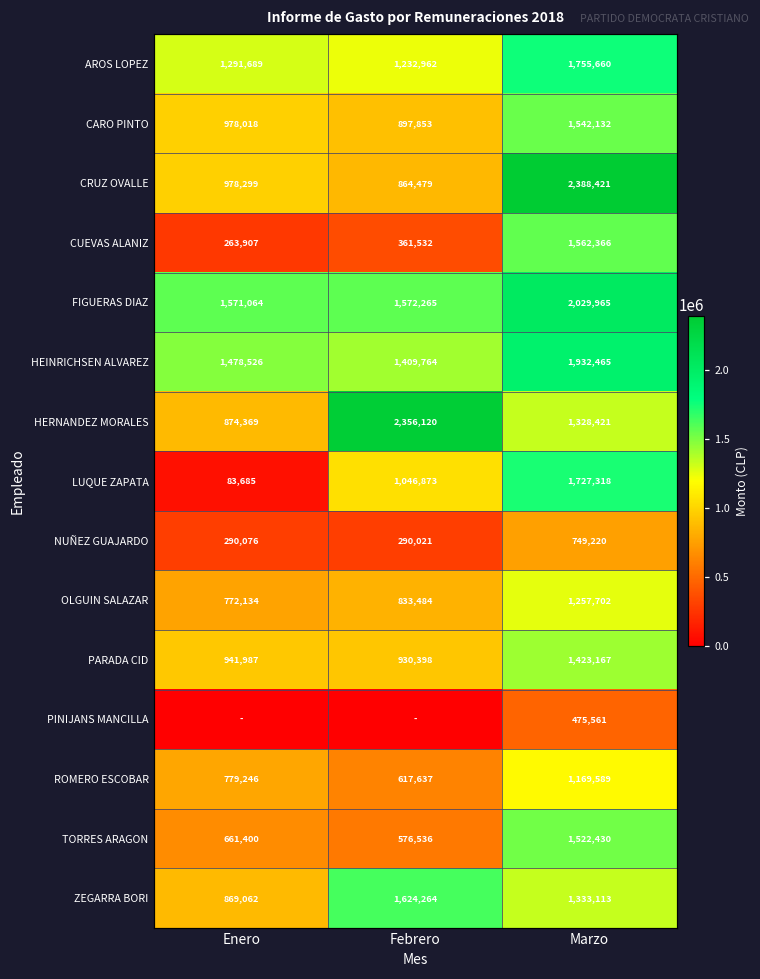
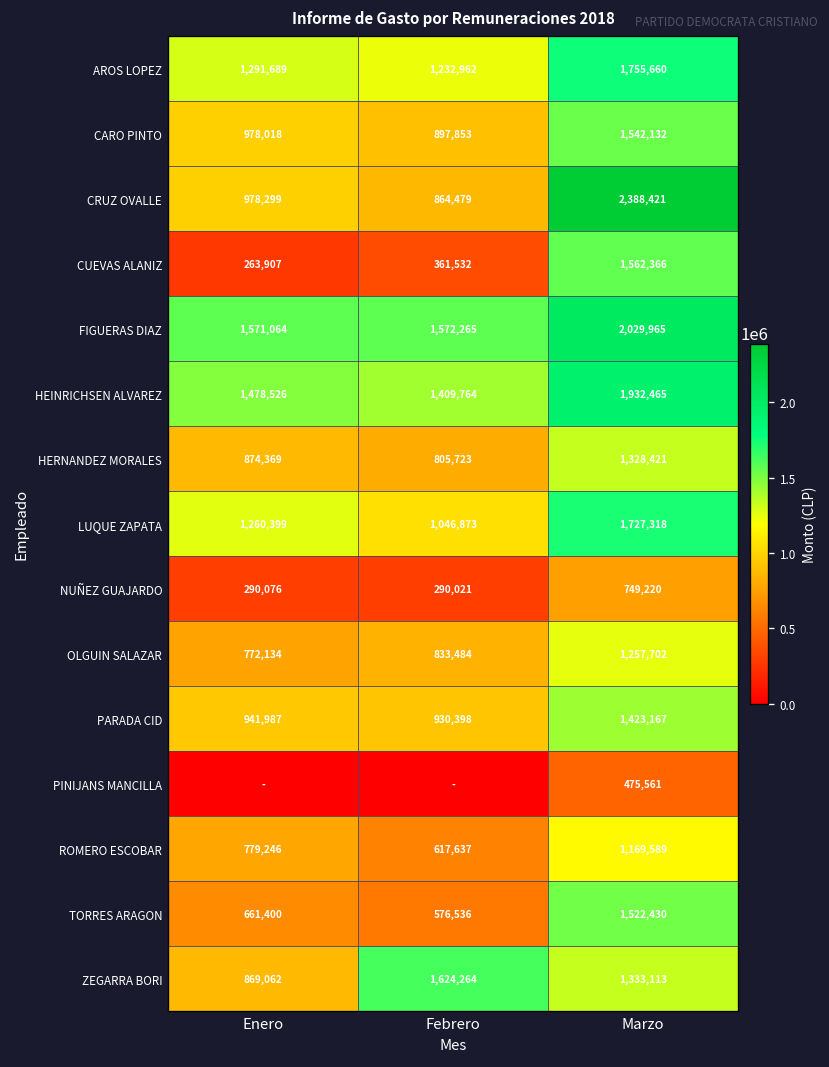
HERNANDEZ MORALES, Febrero: 2,356,120 -> 805,723
LUQUE ZAPATA, Enero: 83,685 -> 1,260,399
